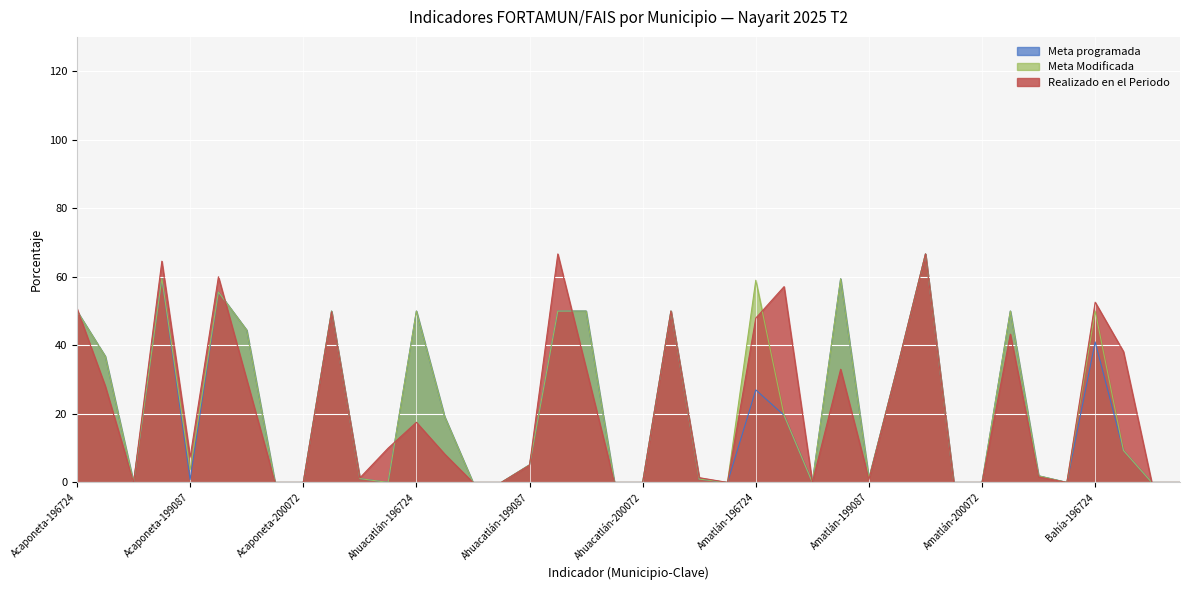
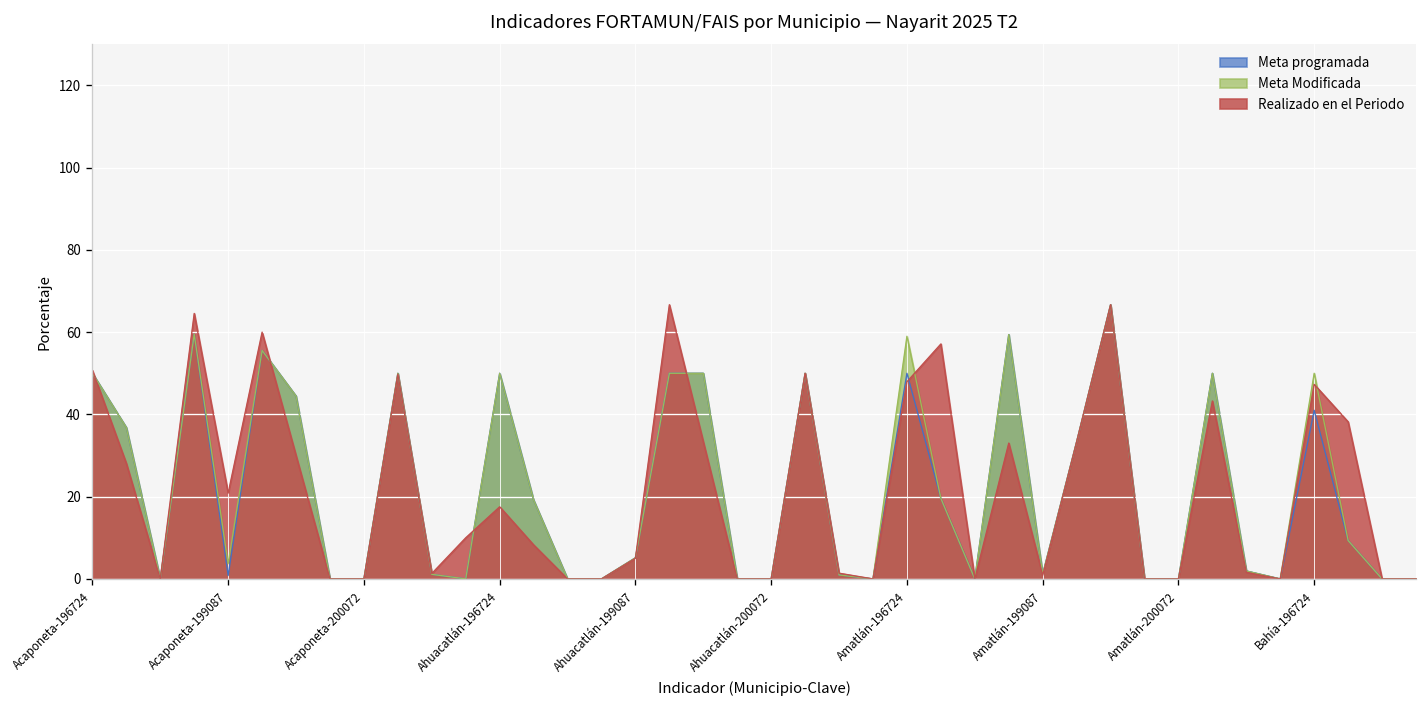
Realizado en el Periodo, Acaponeta-199087: 7 -> 21
Meta programada, Amatlán-196724: 27 -> 50
Realizado en el Periodo, Bahía-196724: 53 -> 47
